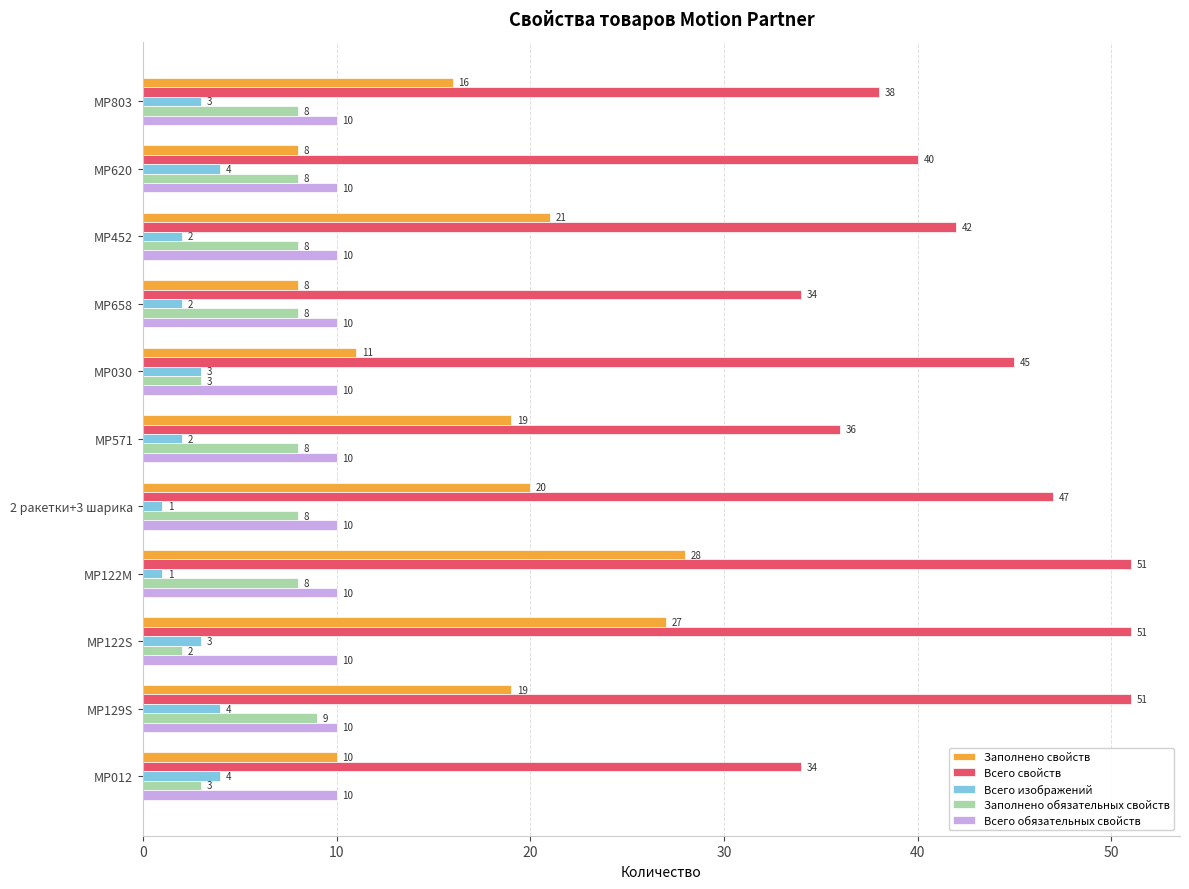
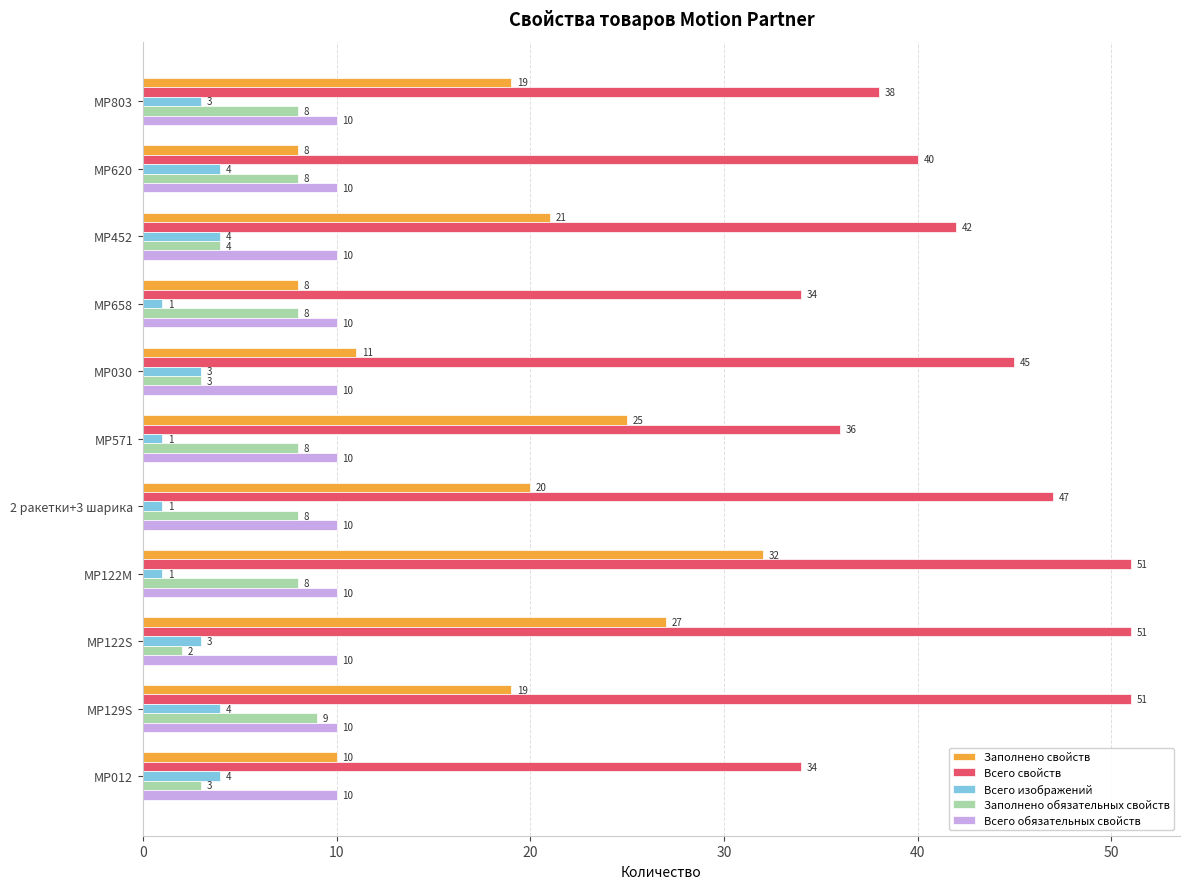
Заполнено свойств, MP803: 16 -> 19
Всего изображений, MP452: 2 -> 4
Заполнено обязательных свойств, MP452: 8 -> 4
Всего изображений, MP658: 2 -> 1
Заполнено свойств, MP571: 19 -> 25
Всего изображений, MP571: 2 -> 1
Заполнено свойств, MP122M: 28 -> 32
